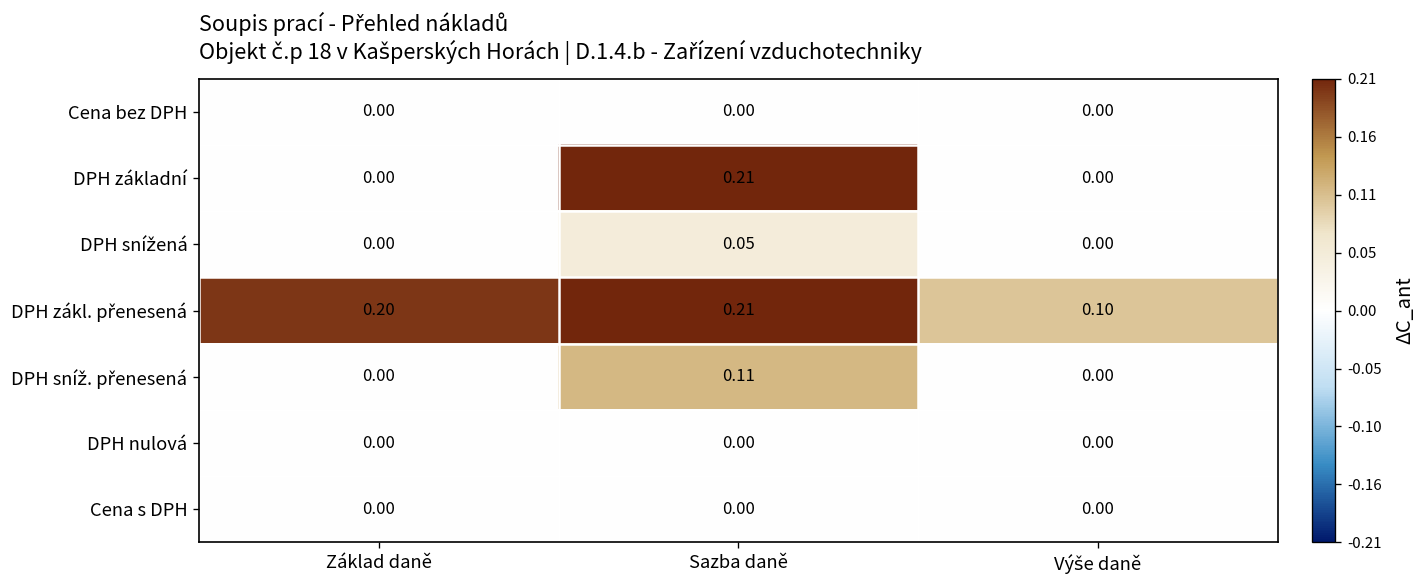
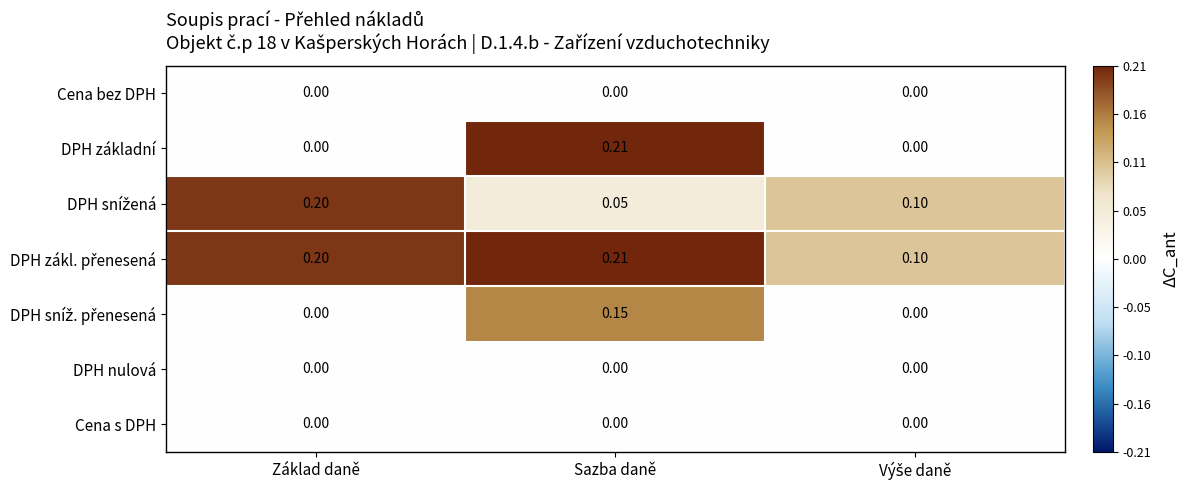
DPH snížená, Základ daně: 0.00 -> 0.20
DPH snížená, Výše daně: 0.00 -> 0.10
DPH sníž. přenesená, Sazba daně: 0.11 -> 0.15
